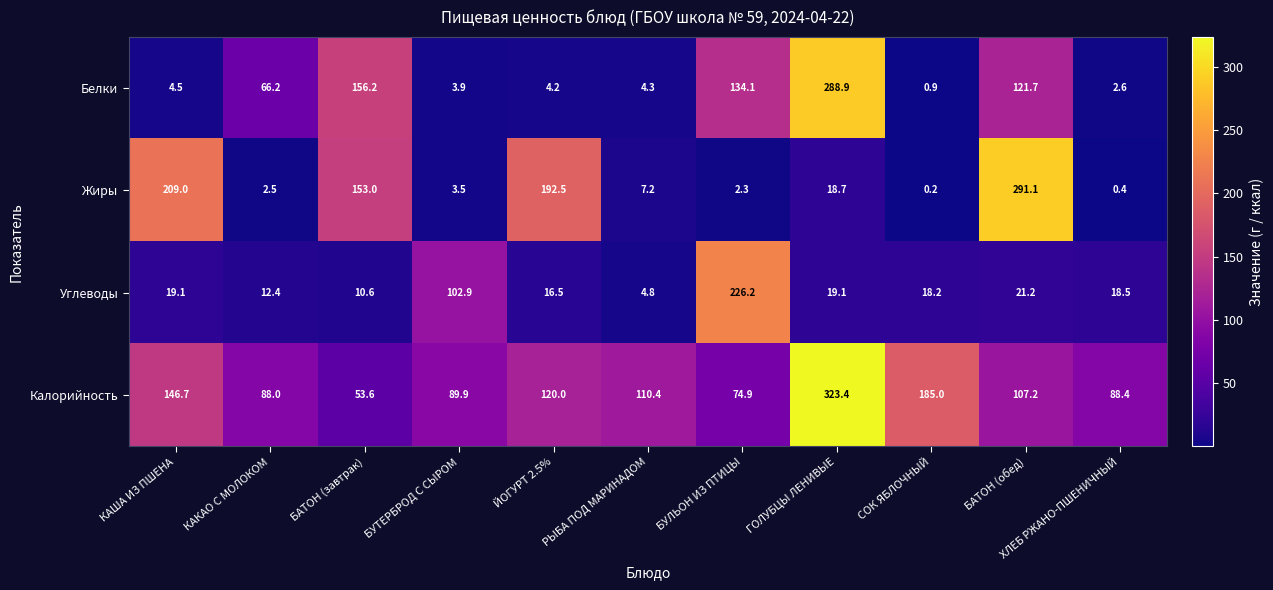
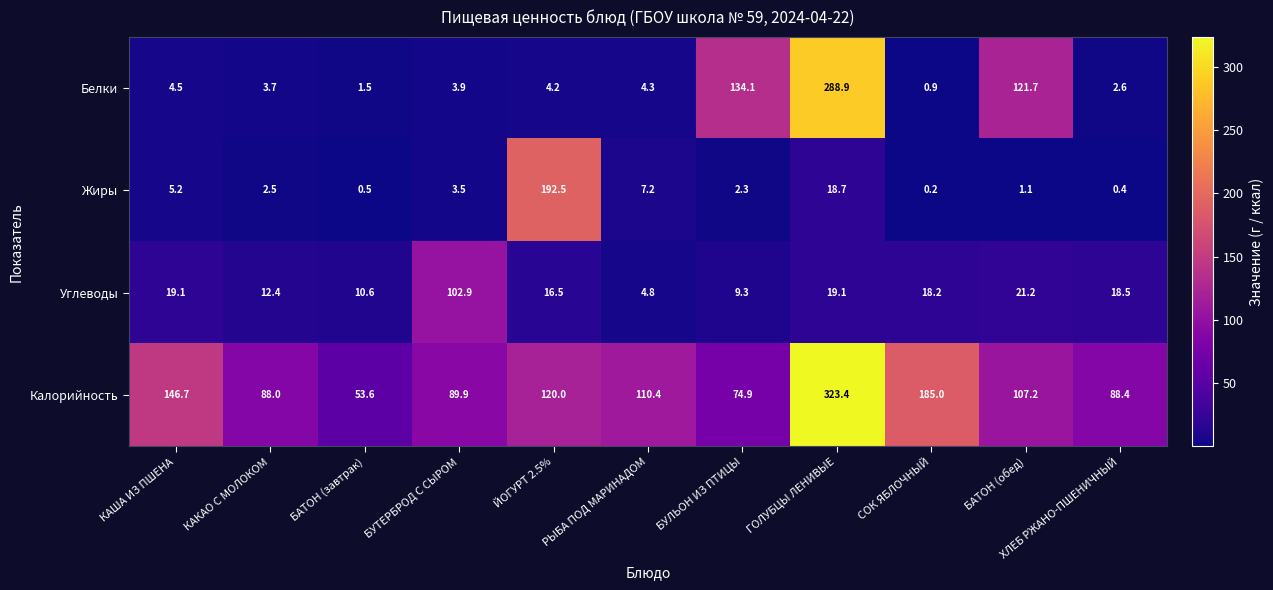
Белки, КАКАО С МОЛОКОМ: 66.2 -> 3.7
Белки, БАТОН (завтрак): 156.2 -> 1.5
Жиры, КАША ИЗ ПШЕНА: 209.0 -> 5.2
Жиры, БАТОН (завтрак): 153.0 -> 0.5
Жиры, БАТОН (обед): 291.1 -> 1.1
Углеводы, БУЛЬОН ИЗ ПТИЦЫ: 226.2 -> 9.3
